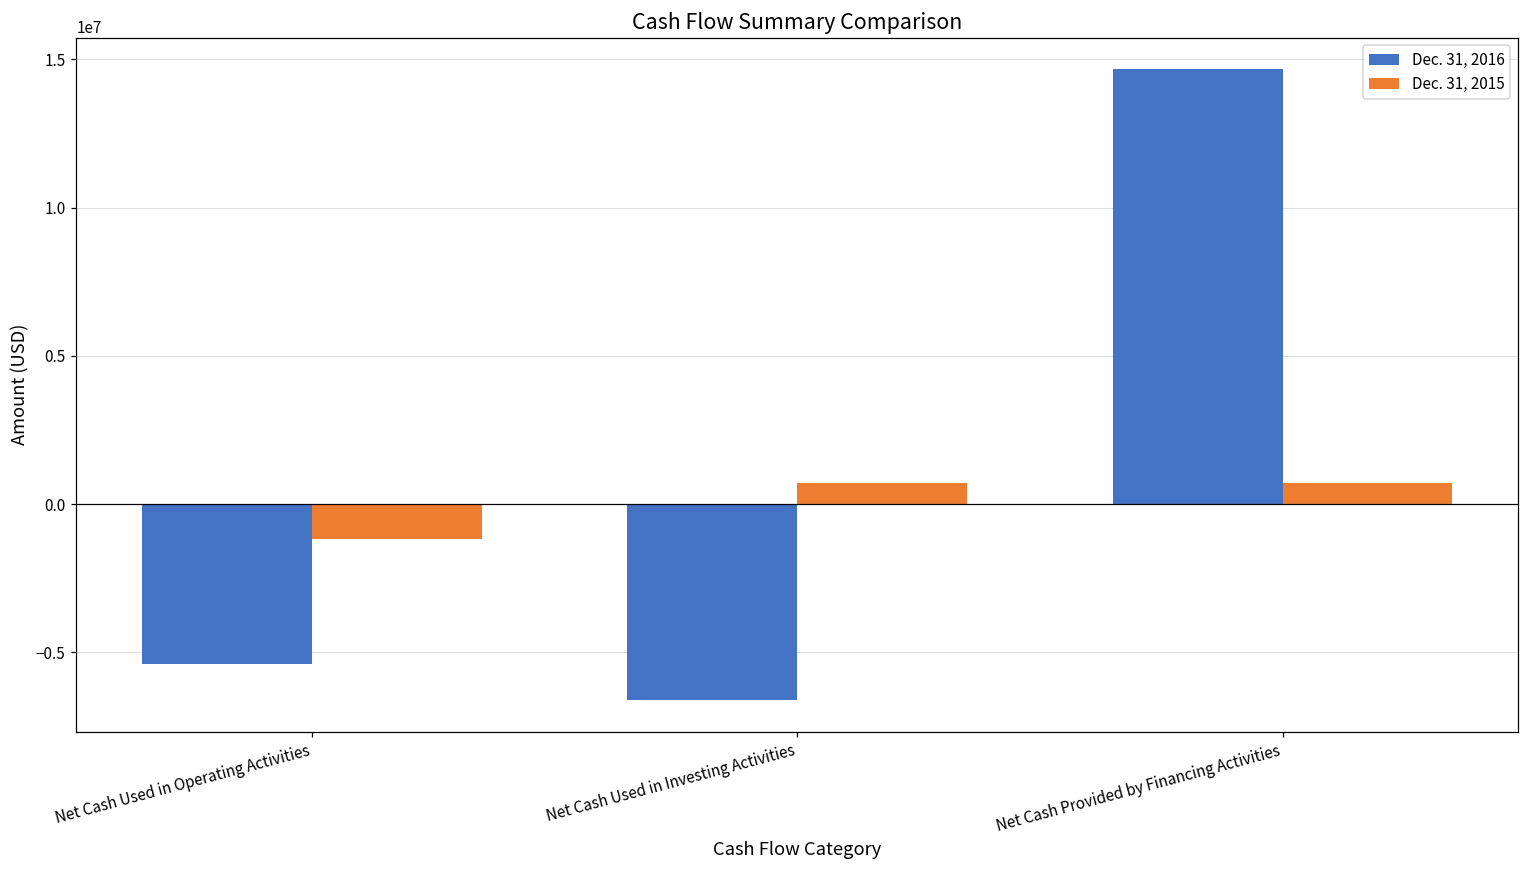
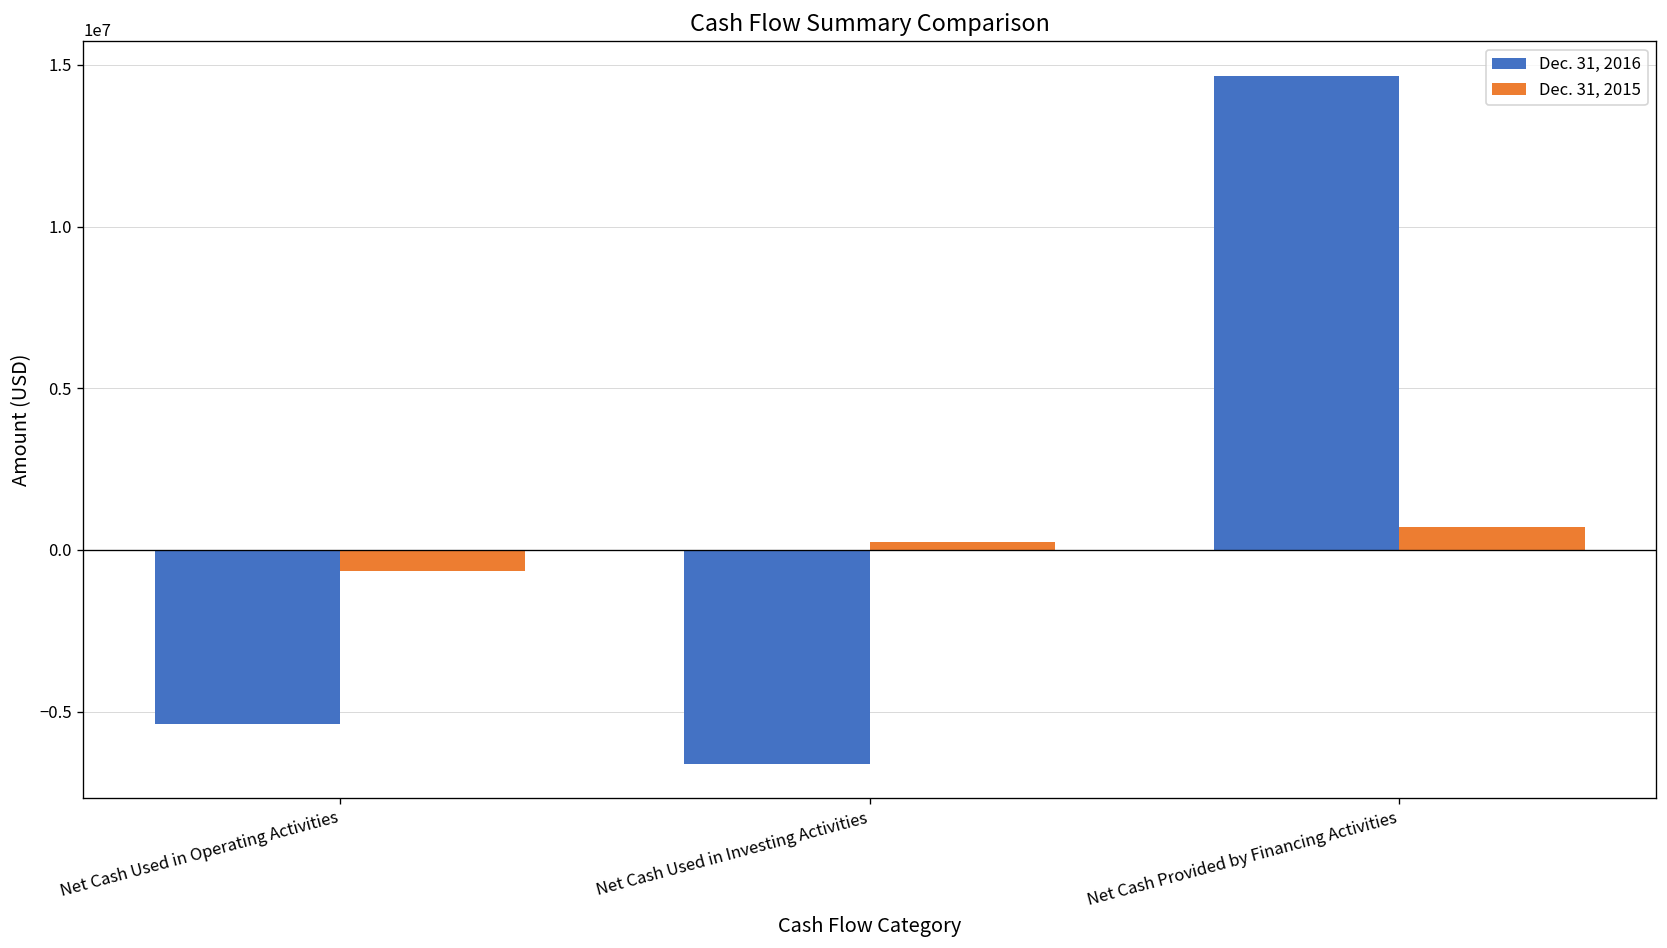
Dec. 31, 2015, Net Cash Used in Operating Activities: -1200000 -> -600000
Dec. 31, 2015, Net Cash Used in Investing Activities: 700000 -> 300000
